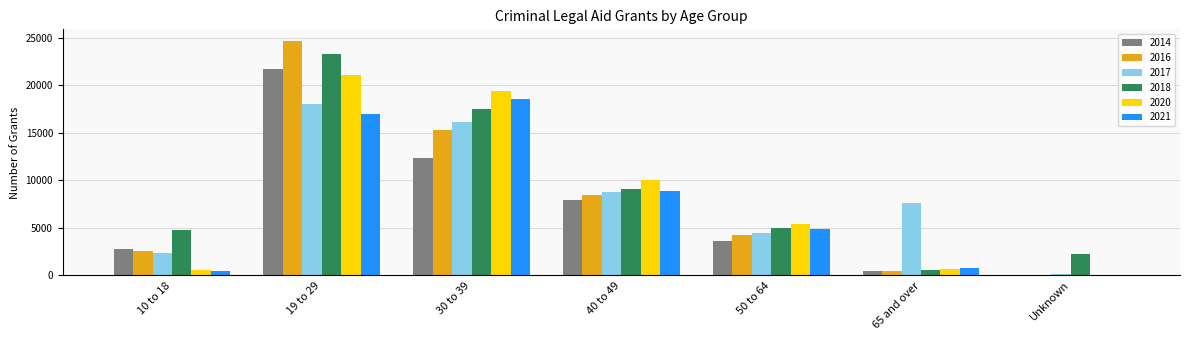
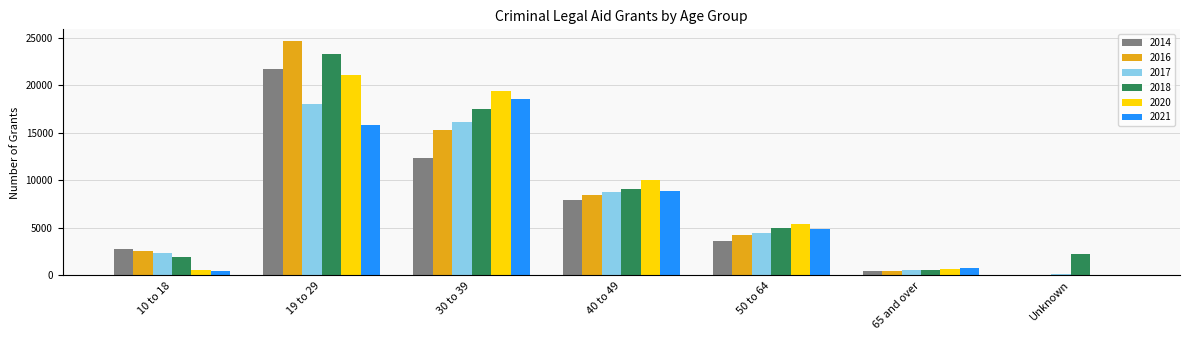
2018, 10 to 18: 5000 -> 2000
2021, 19 to 29: 17000 -> 16000
2017, 65 and over: 8000 -> 1000
